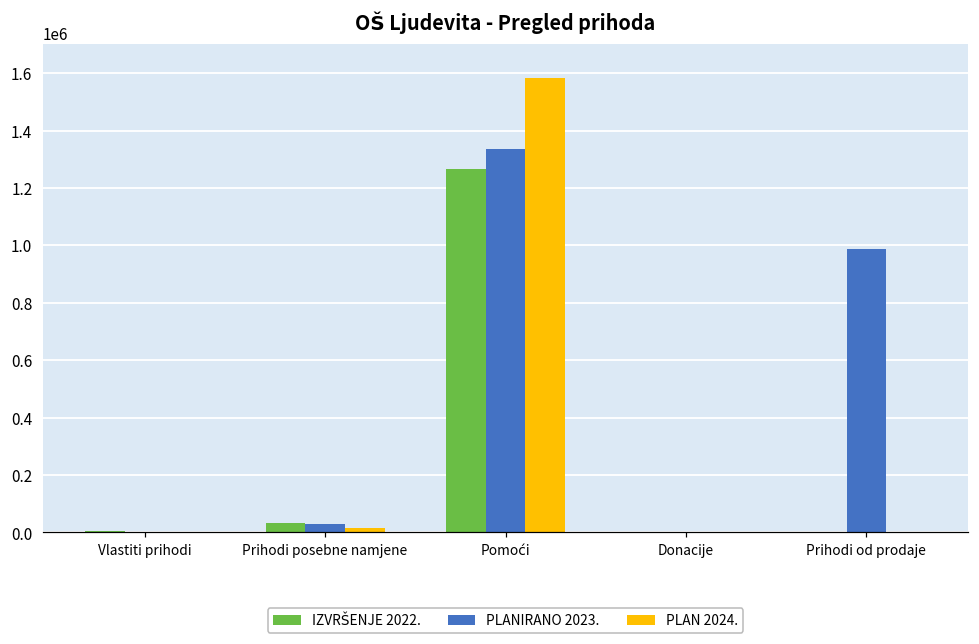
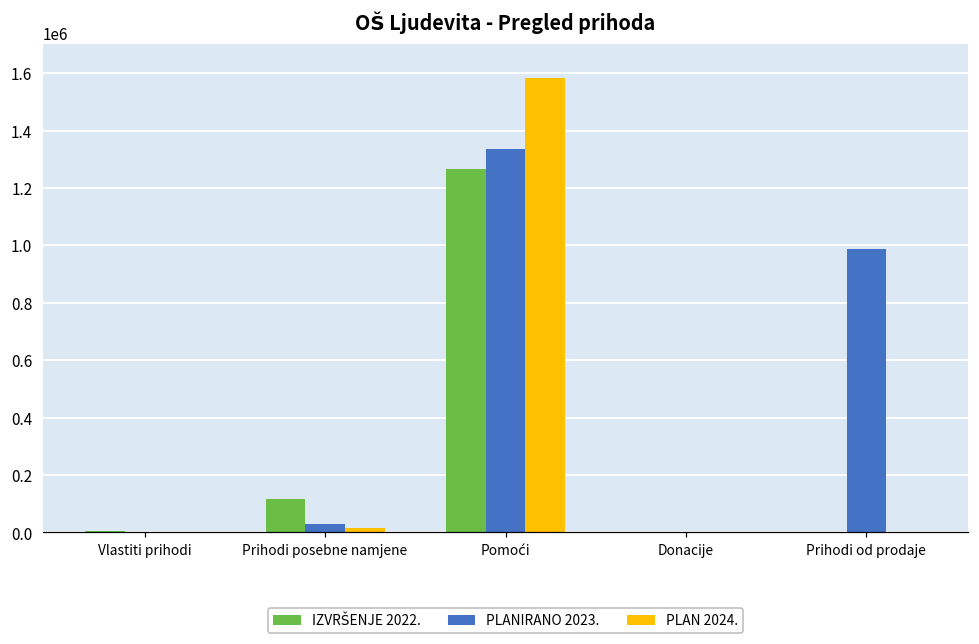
IZVRŠENJE 2022., Prihodi posebne namjene: 30000 -> 120000
